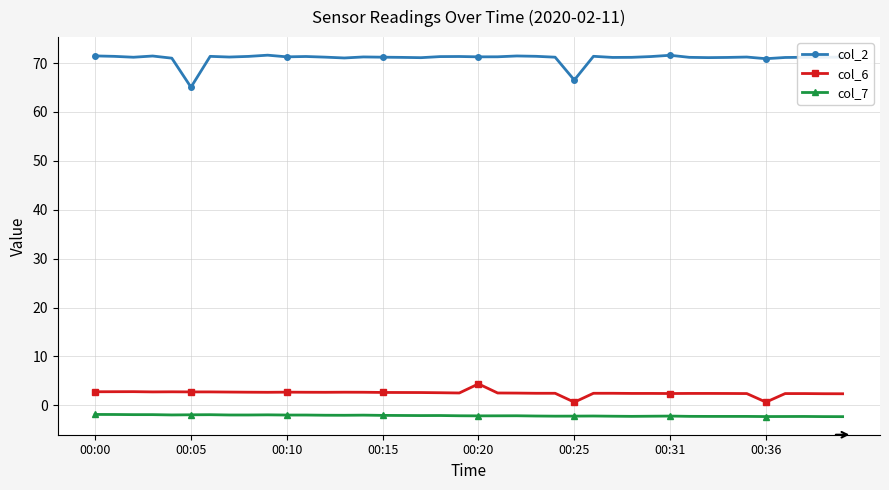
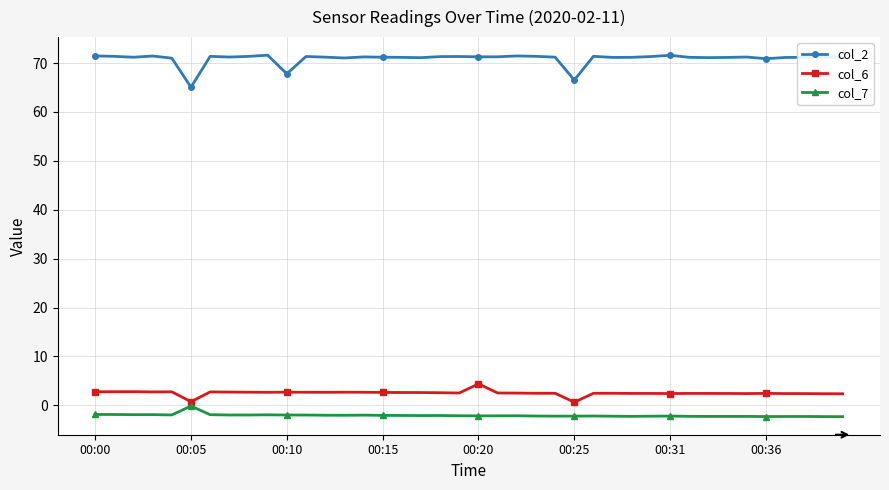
col_6, 00:05: 3 -> 1
col_7, 00:05: -2 -> 0
col_2, 00:10: 71 -> 68
col_6, 00:36: 1 -> 2
